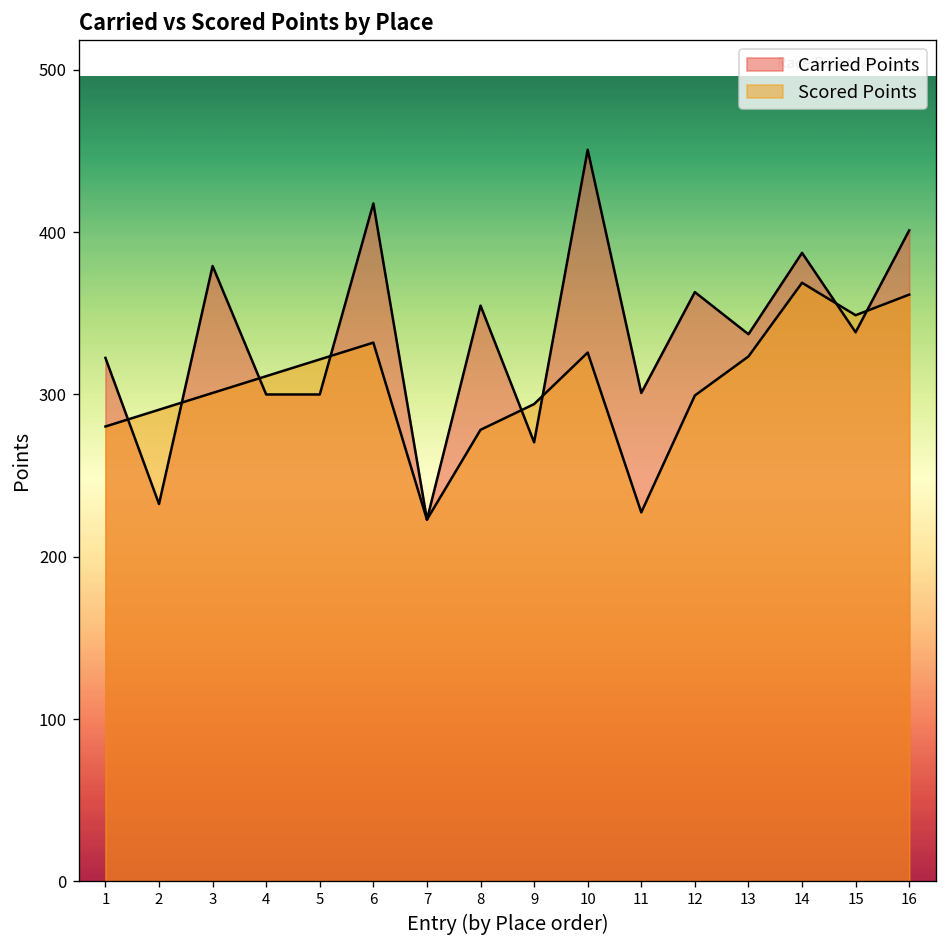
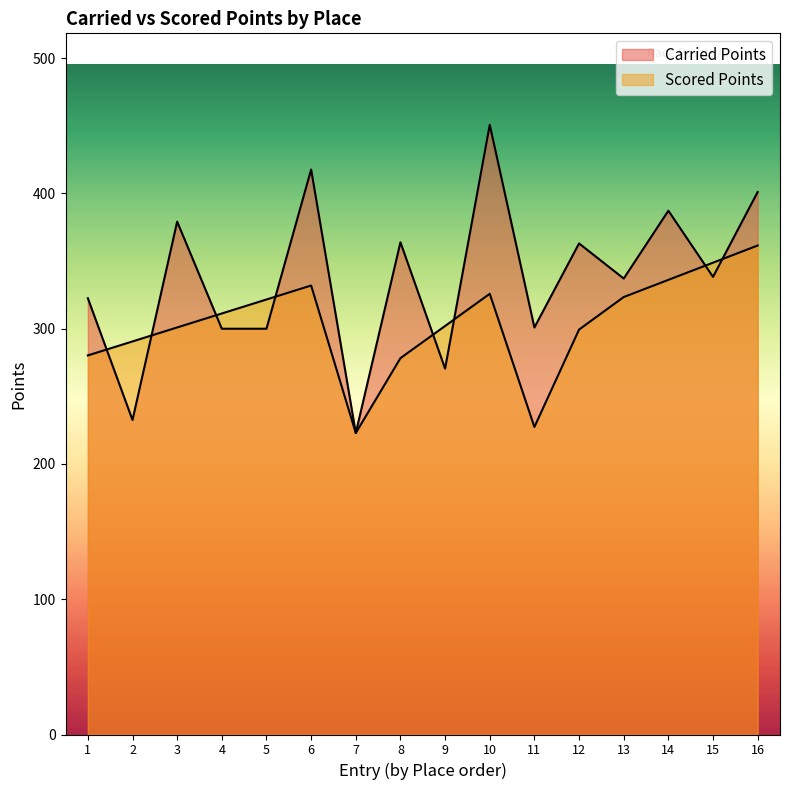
Carried Points, 8: 355 -> 364
Scored Points, 9: 294 -> 302
Scored Points, 14: 369 -> 336
